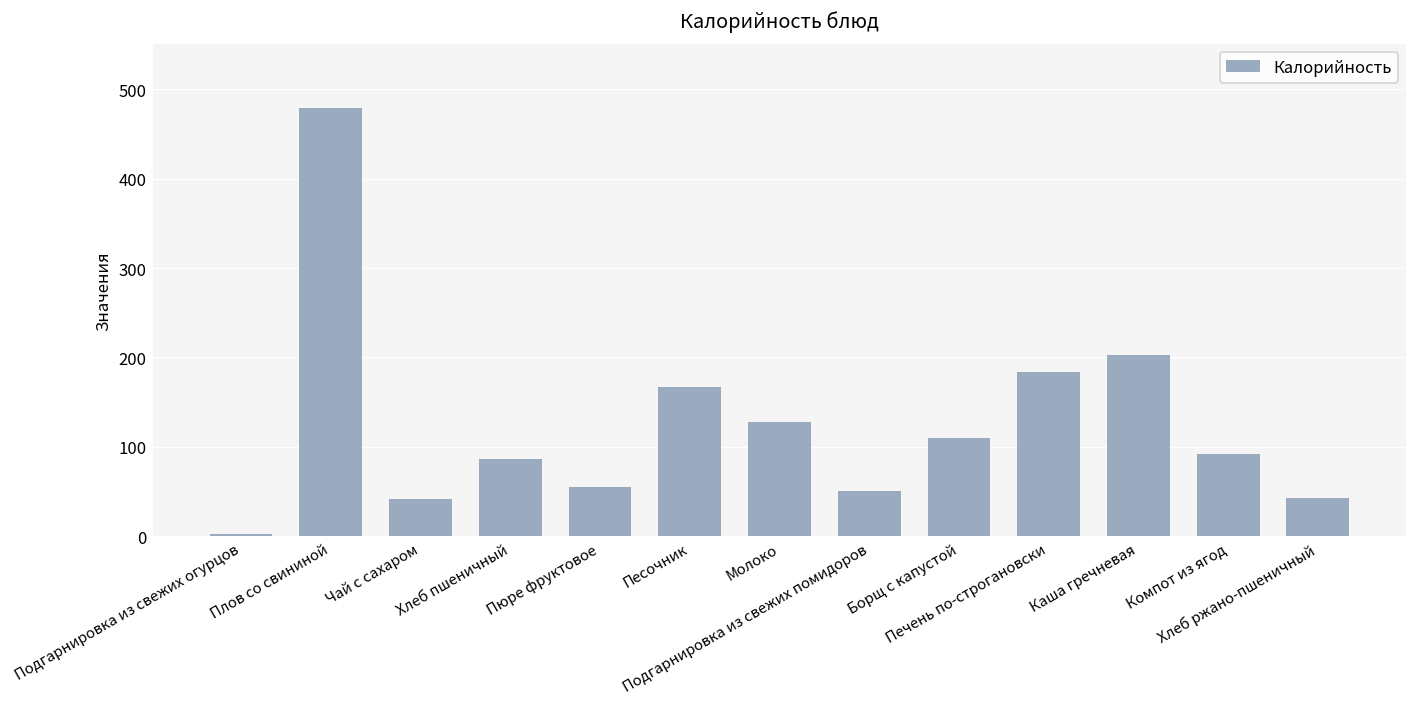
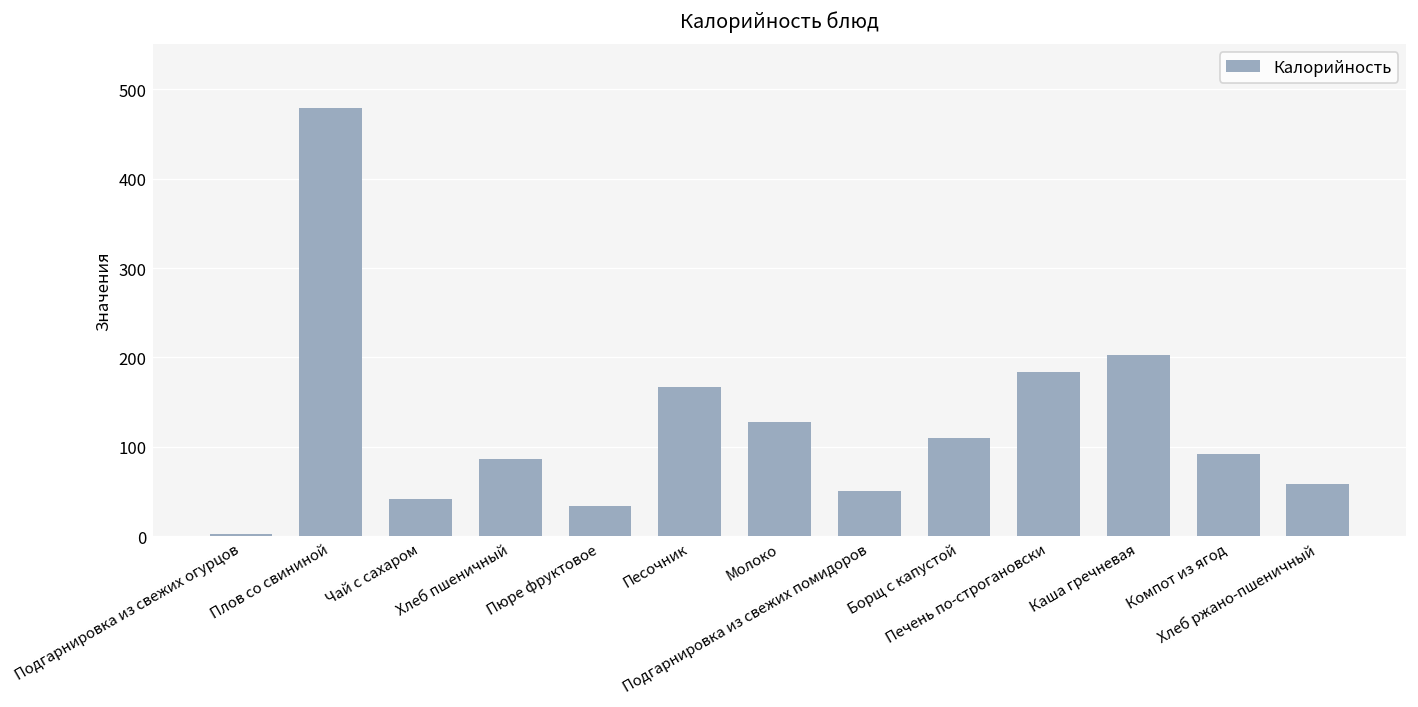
Пюре фруктовое: 50 -> 30
Хлеб ржано-пшеничный: 40 -> 60
